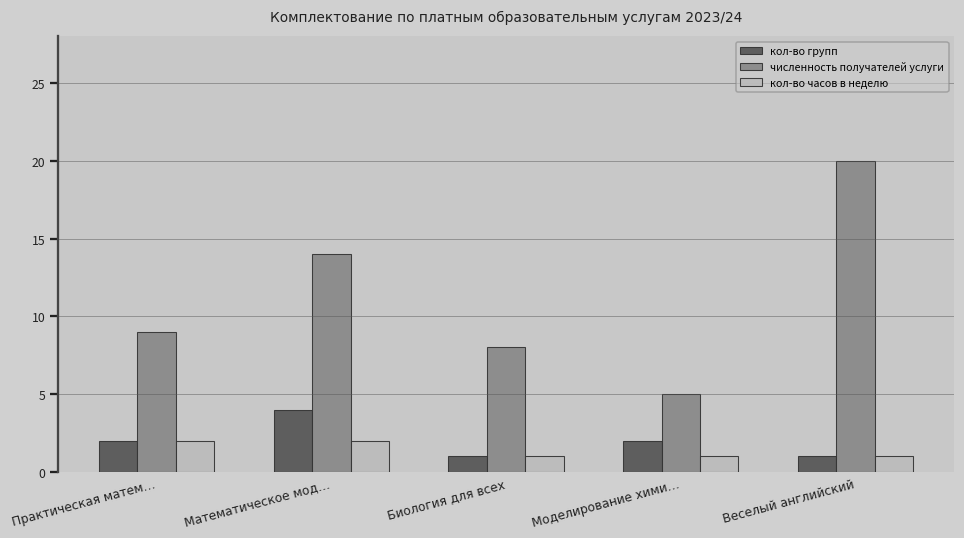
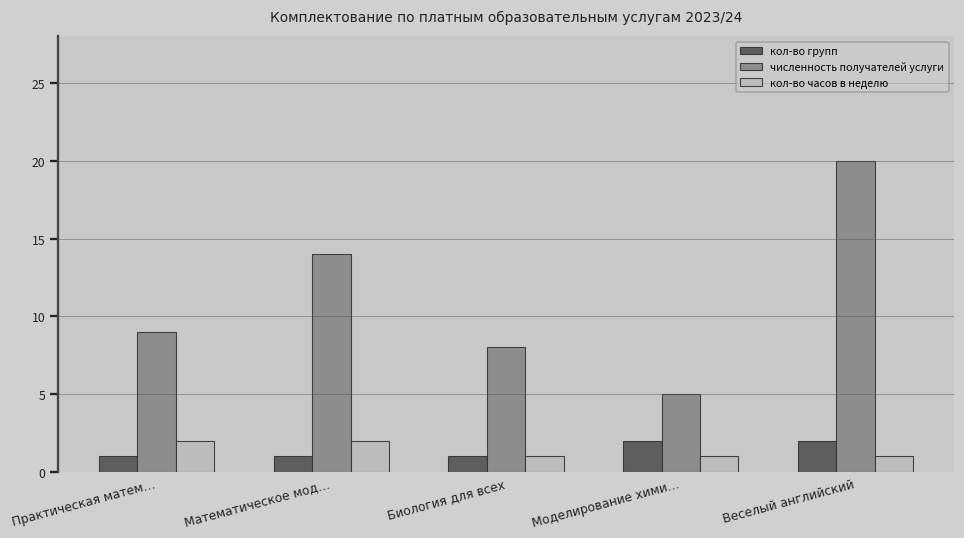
кол-во групп, Практическая матем…: 2 -> 1
кол-во групп, Математическое мод…: 4 -> 1
кол-во групп, Веселый английский: 1 -> 2
